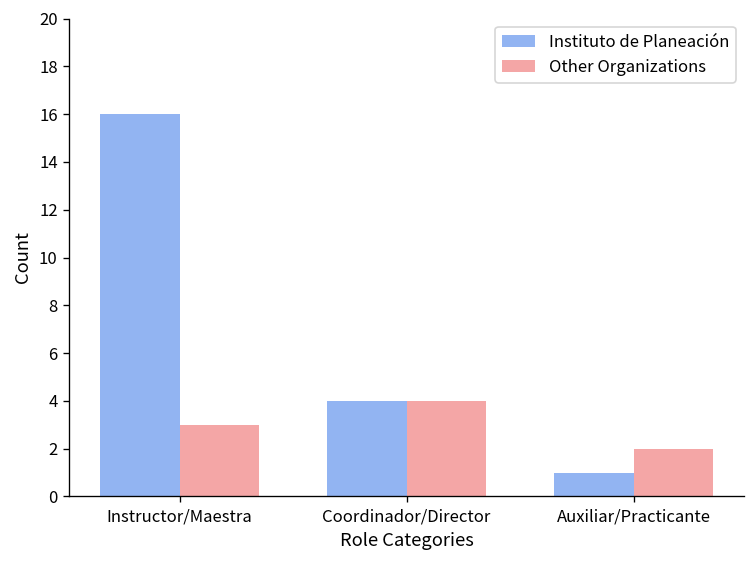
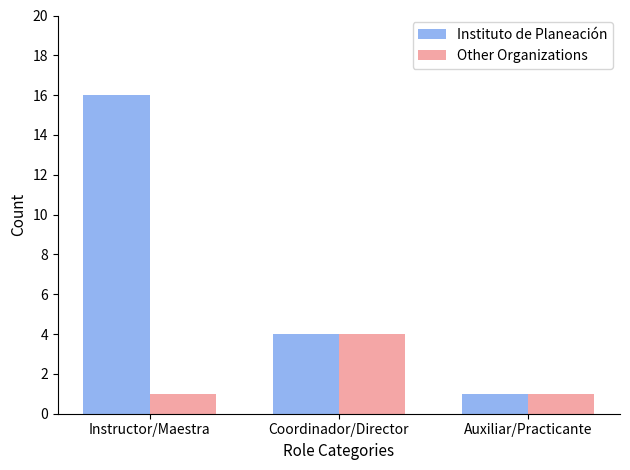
Other Organizations, Instructor/Maestra: 3 -> 1
Other Organizations, Auxiliar/Practicante: 2 -> 1
